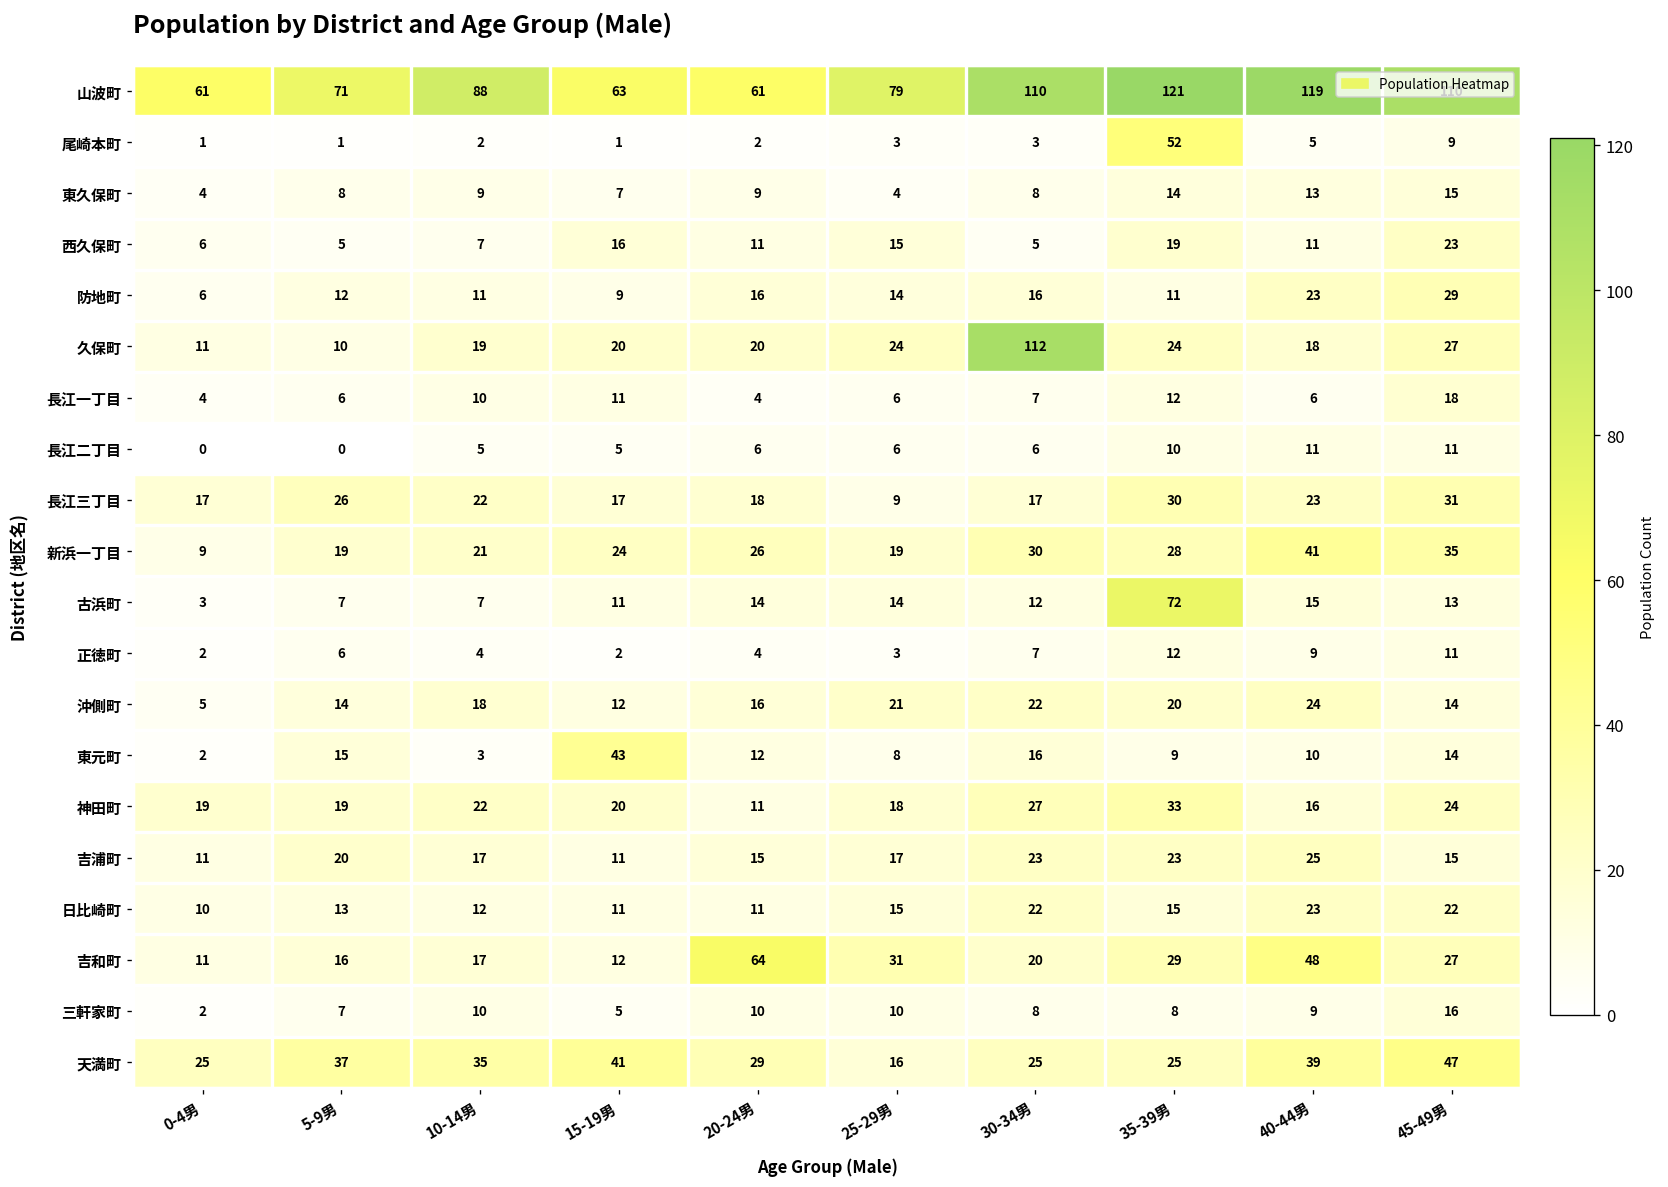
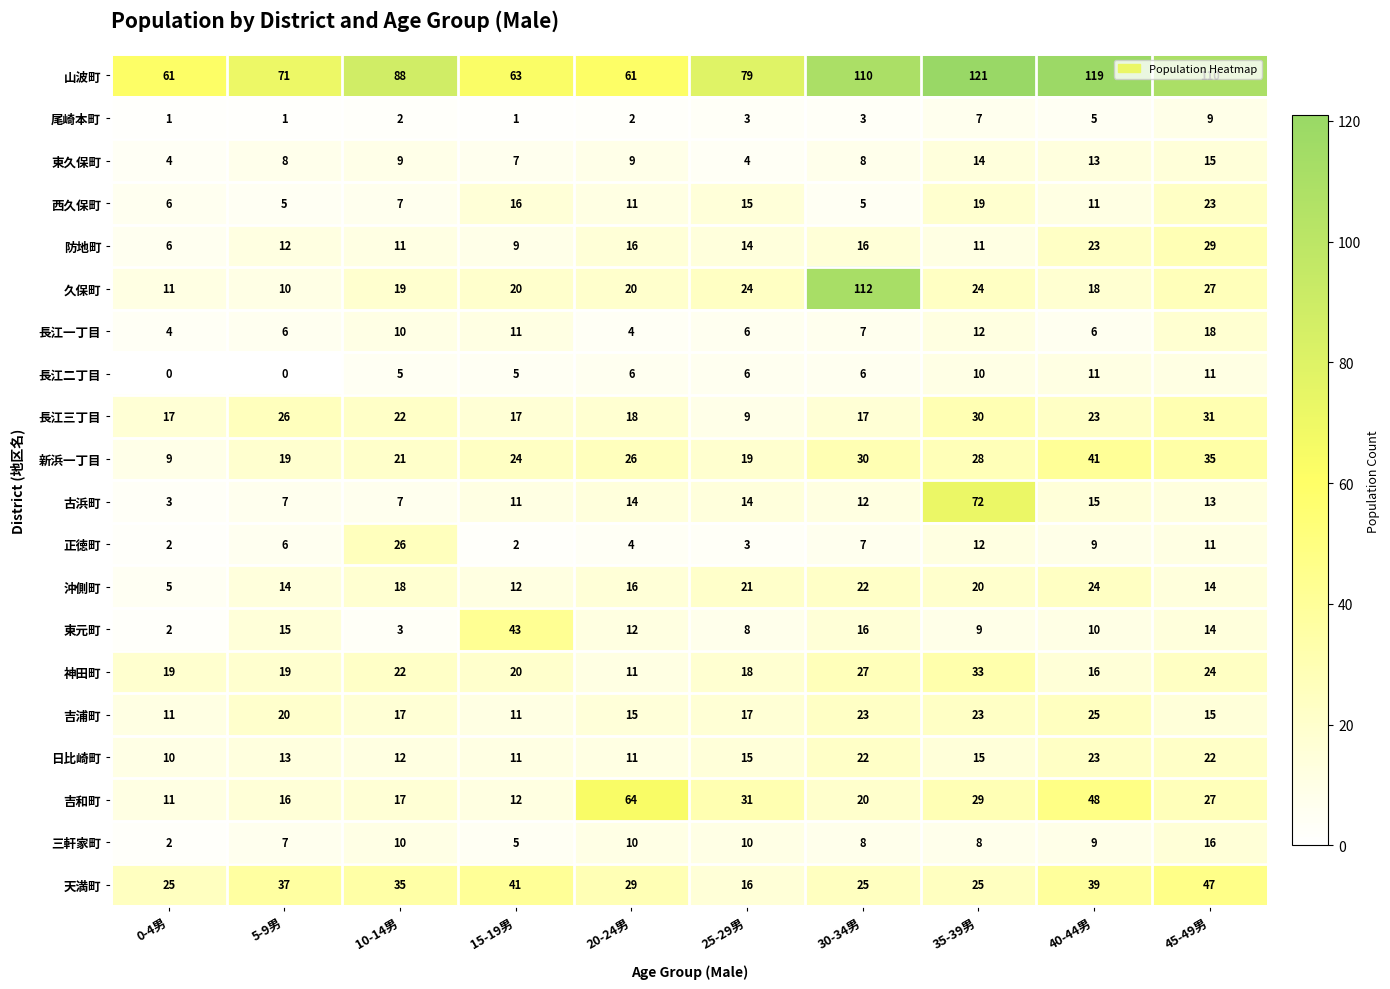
尾崎本町, 35-39男: 52 -> 7
正徳町, 10-14男: 4 -> 26
